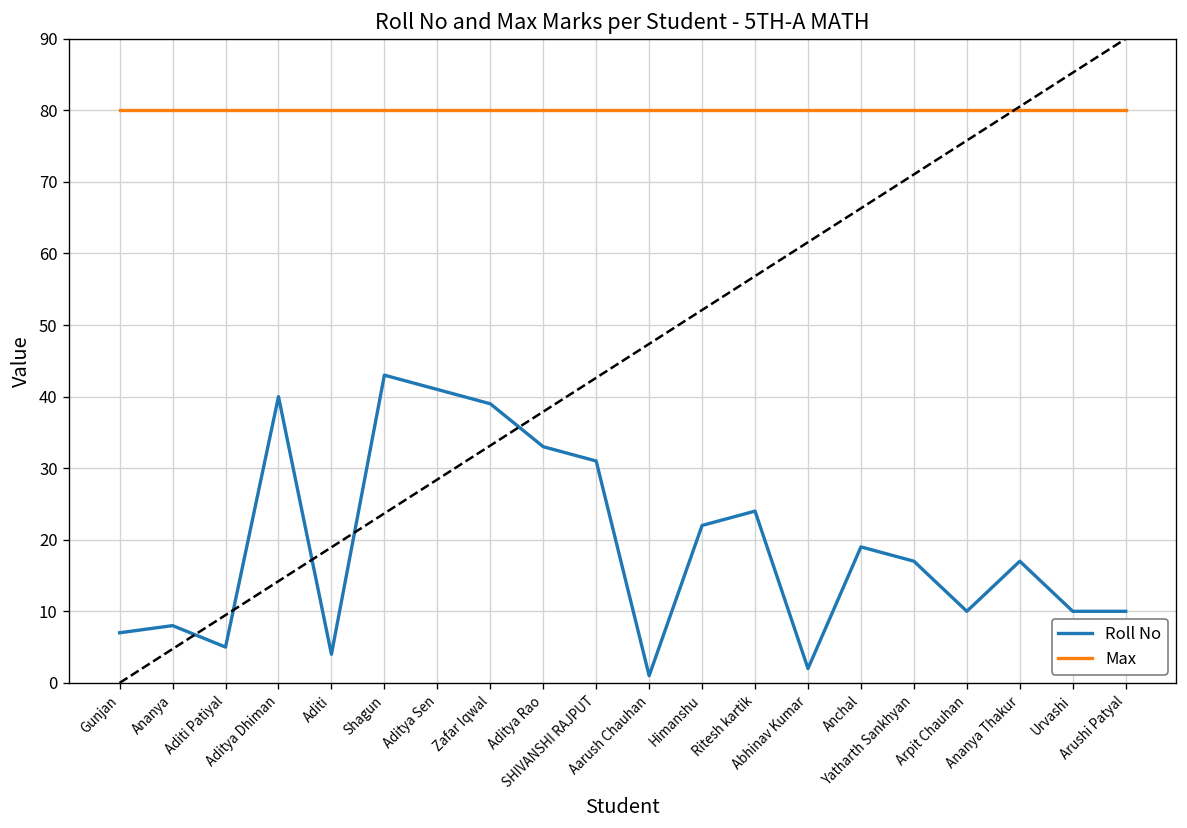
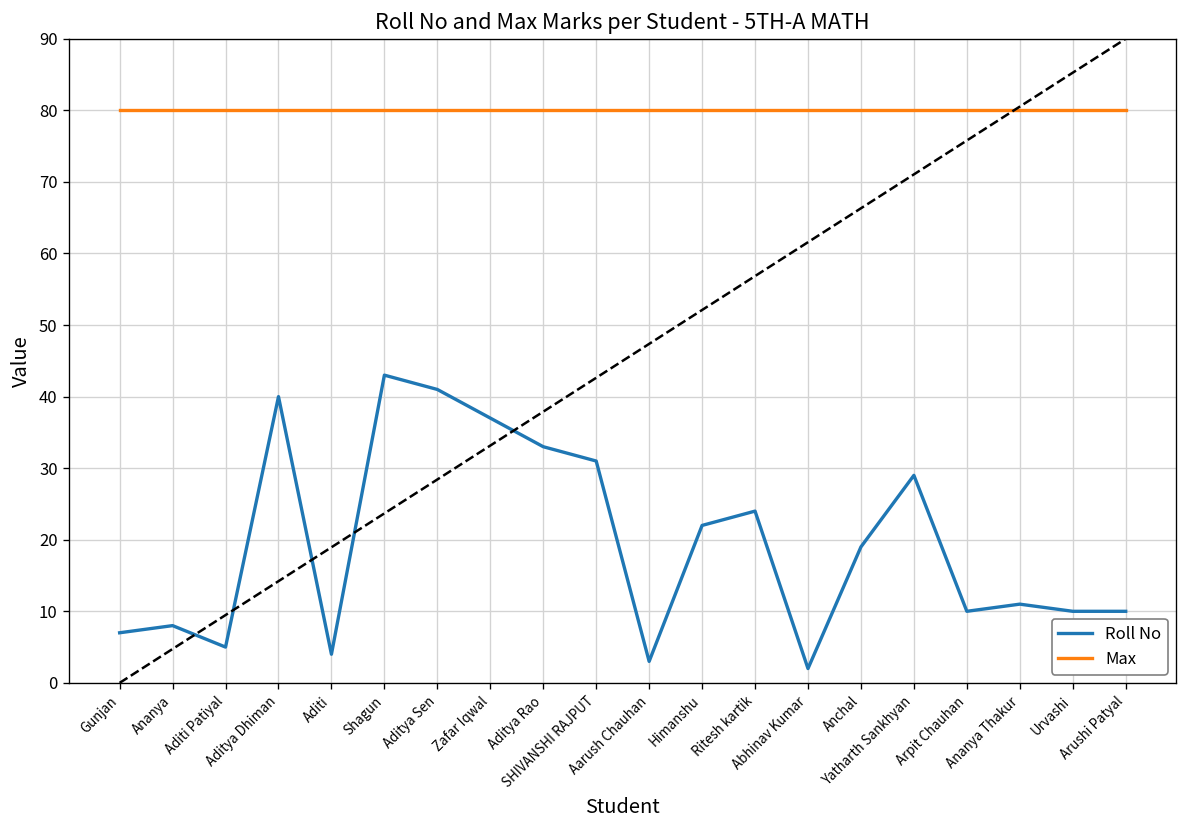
Roll No, Zafar Iqwal: 39 -> 37
Roll No, Aarush Chauhan: 1 -> 3
Roll No, Yatharth Sankhyan: 17 -> 29
Roll No, Ananya Thakur: 17 -> 11
